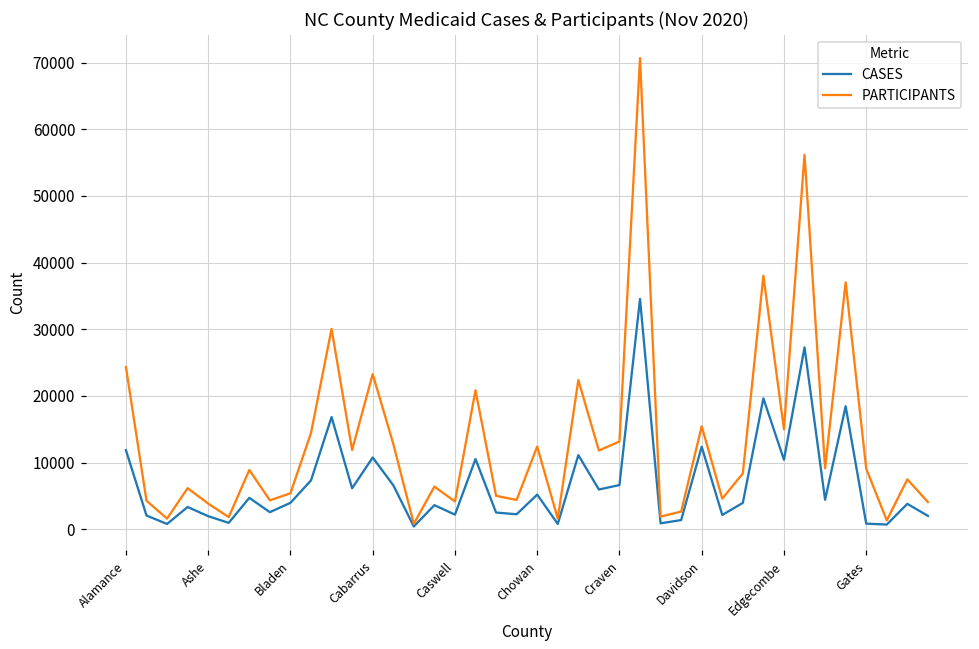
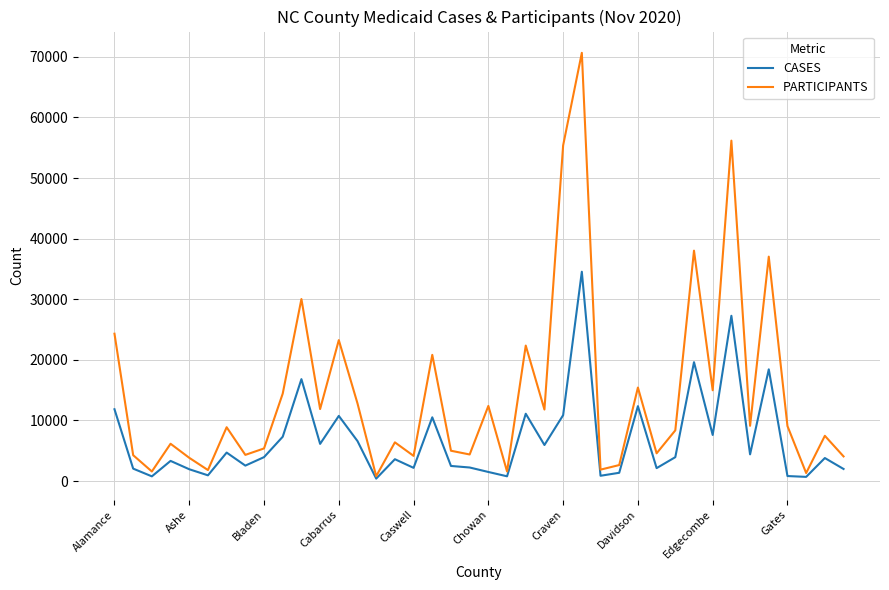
CASES, Chowan: 5000 -> 2000
CASES, Craven: 7000 -> 11000
PARTICIPANTS, Craven: 13000 -> 55000
CASES, Edgecombe: 10000 -> 8000
